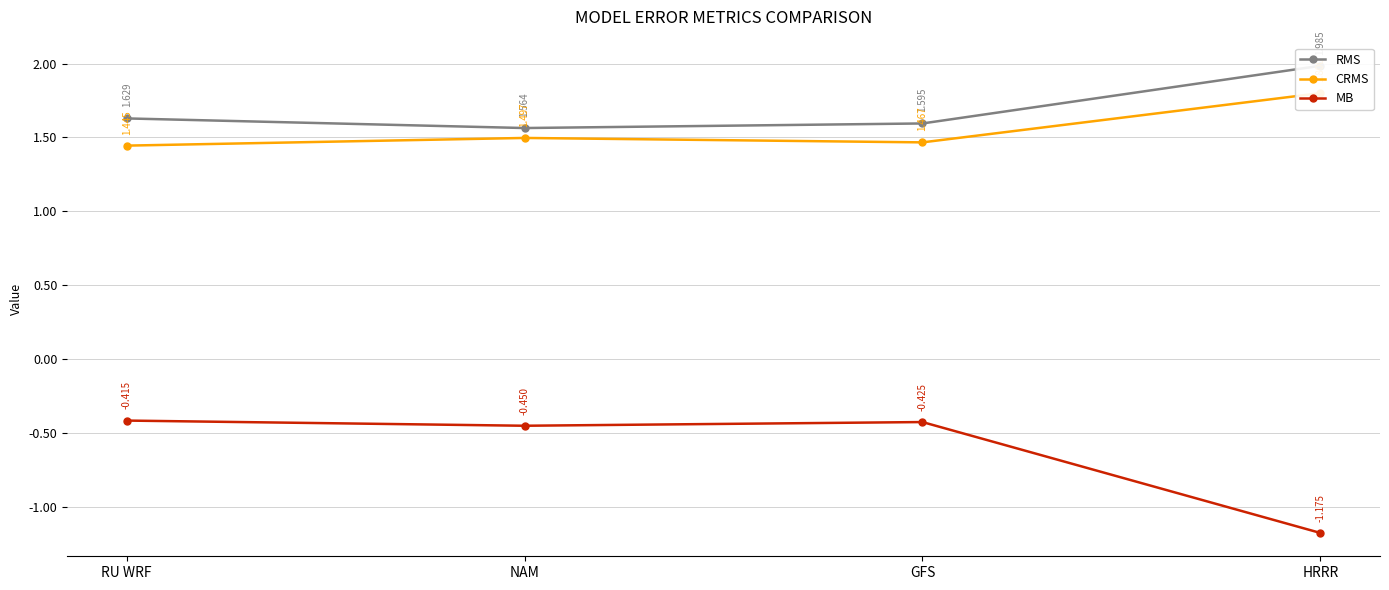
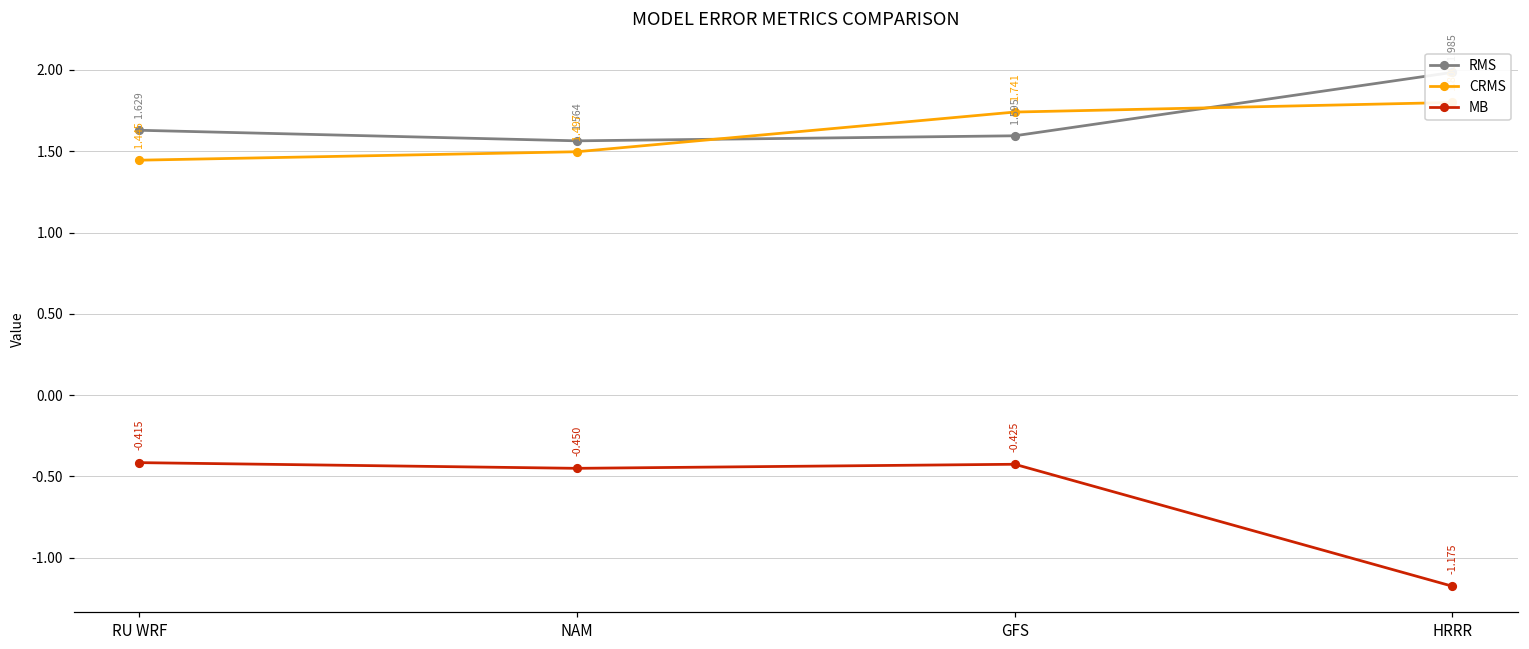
CRMS, GFS: 1.467 -> 1.741
